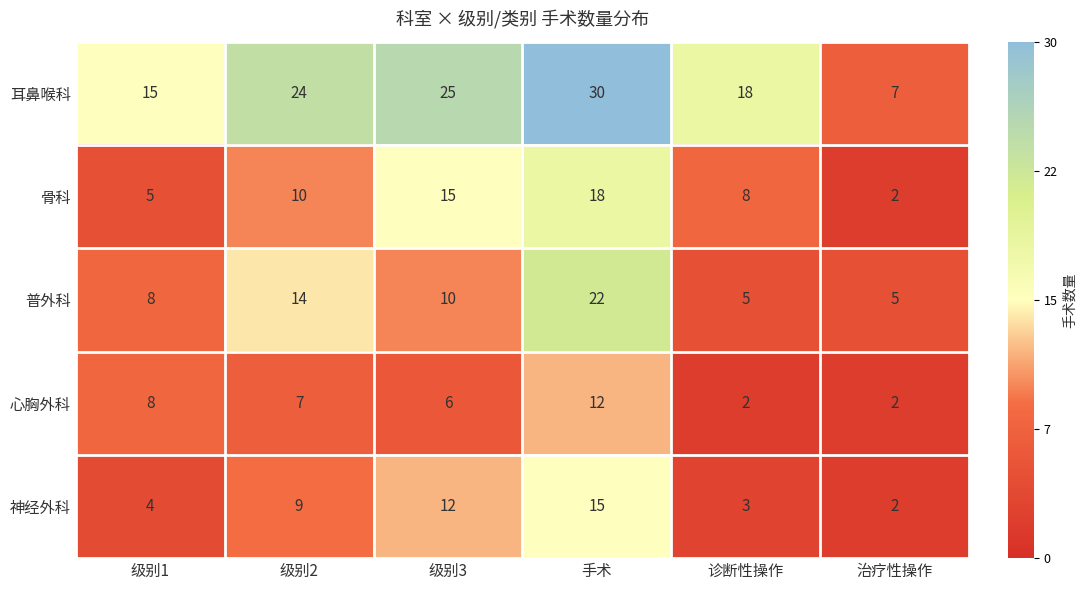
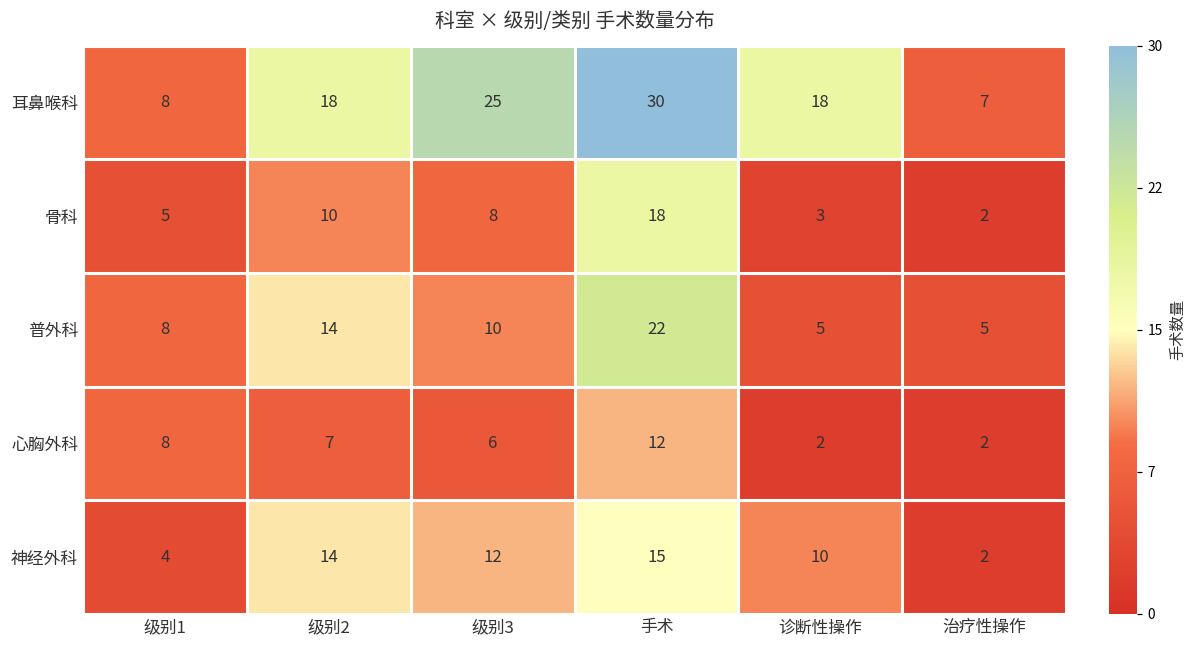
耳鼻喉科, 级别1: 15 -> 8
耳鼻喉科, 级别2: 24 -> 18
骨科, 级别3: 15 -> 8
骨科, 诊断性操作: 8 -> 3
神经外科, 级别2: 9 -> 14
神经外科, 诊断性操作: 3 -> 10
